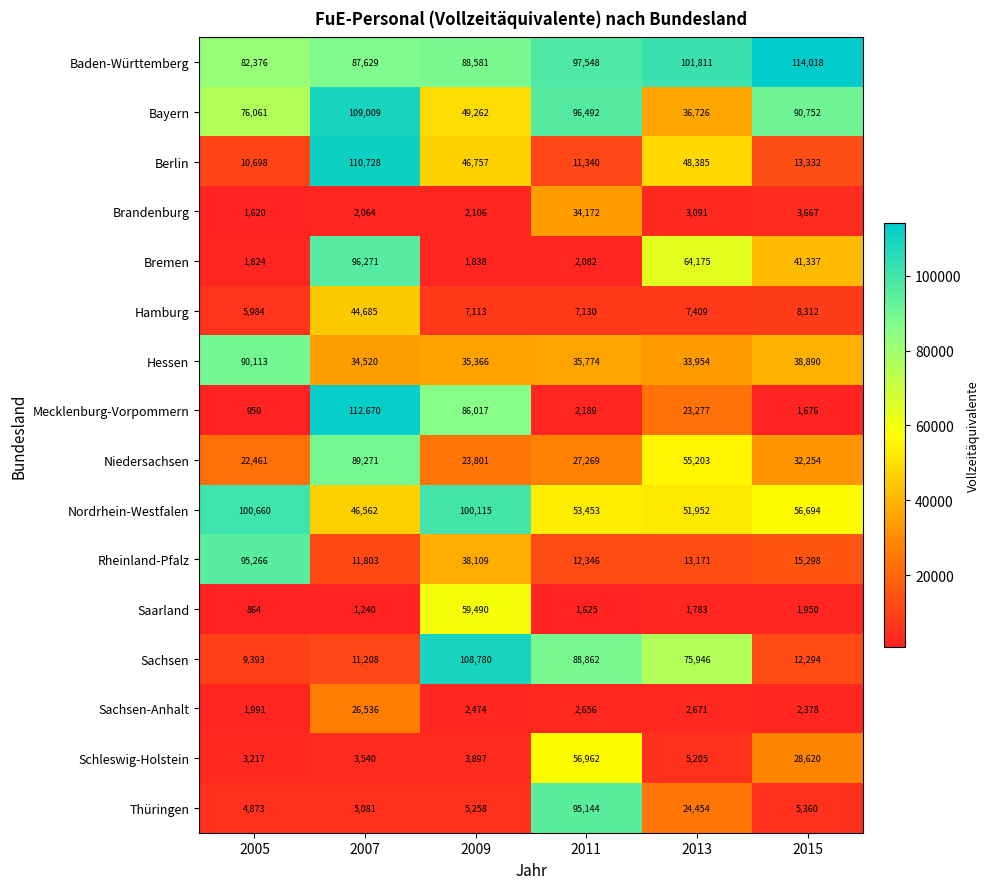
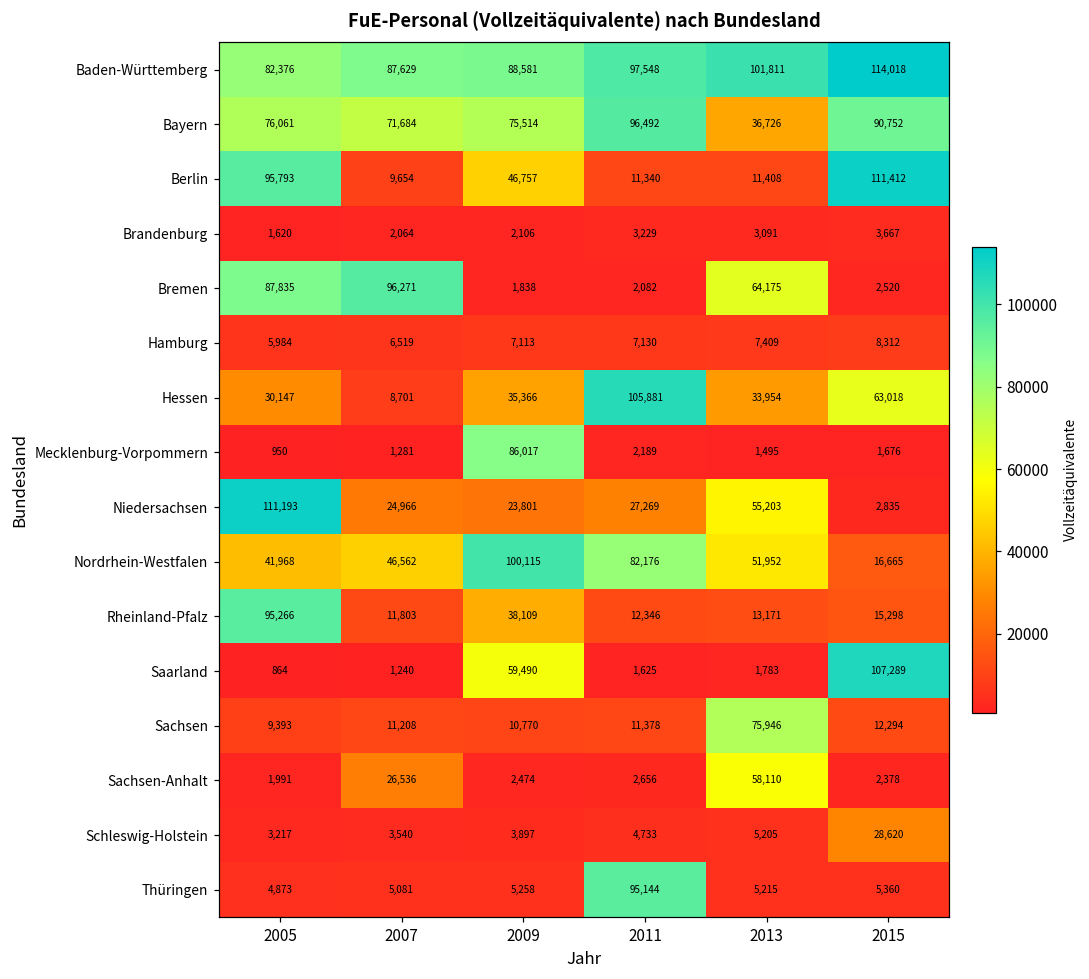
Bayern, 2007: 109,009 -> 71,684
Bayern, 2009: 49,262 -> 75,514
Berlin, 2005: 10,698 -> 95,793
Berlin, 2007: 110,728 -> 9,654
Berlin, 2013: 48,385 -> 11,408
Berlin, 2015: 13,332 -> 111,412
Brandenburg, 2011: 34,172 -> 3,229
Bremen, 2005: 1,824 -> 87,835
Bremen, 2015: 41,337 -> 2,520
Hamburg, 2007: 44,685 -> 6,519
Hessen, 2005: 90,113 -> 30,147
Hessen, 2007: 34,520 -> 8,701
Hessen, 2011: 35,774 -> 105,881
Hessen, 2015: 38,890 -> 63,018
Mecklenburg-Vorpommern, 2007: 112,670 -> 1,281
Mecklenburg-Vorpommern, 2013: 23,277 -> 1,495
Niedersachsen, 2005: 22,461 -> 111,193
Niedersachsen, 2007: 89,271 -> 24,966
Niedersachsen, 2015: 32,254 -> 2,835
Nordrhein-Westfalen, 2005: 100,660 -> 41,968
Nordrhein-Westfalen, 2011: 53,453 -> 82,176
Nordrhein-Westfalen, 2015: 56,694 -> 16,665
Saarland, 2015: 1,950 -> 107,289
Sachsen, 2009: 108,780 -> 10,770
Sachsen, 2011: 88,862 -> 11,378
Sachsen-Anhalt, 2013: 2,671 -> 58,110
Schleswig-Holstein, 2011: 56,962 -> 4,733
Thüringen, 2013: 24,454 -> 5,215
